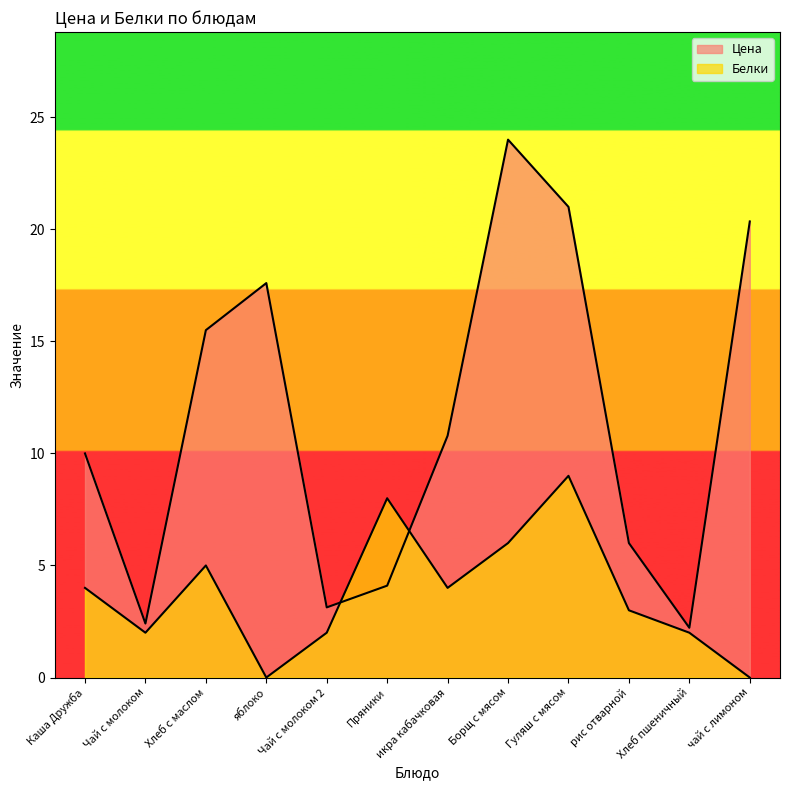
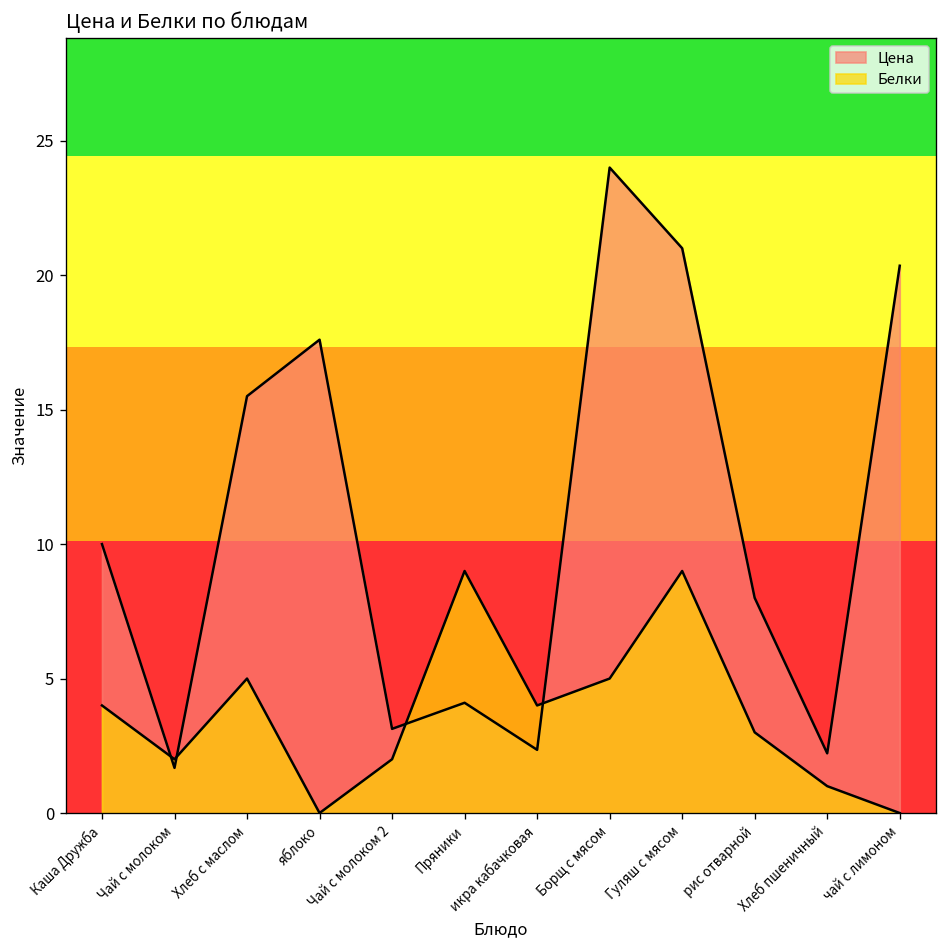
Цена, Чай с молоком: 2.4 -> 1.7
Белки, Пряники: 8 -> 9
Цена, икра кабачковая: 10.8 -> 2.4
Белки, Борщ с мясом: 6 -> 5
Цена, рис отварной: 6 -> 8
Белки, Хлеб пшеничный: 2 -> 1
